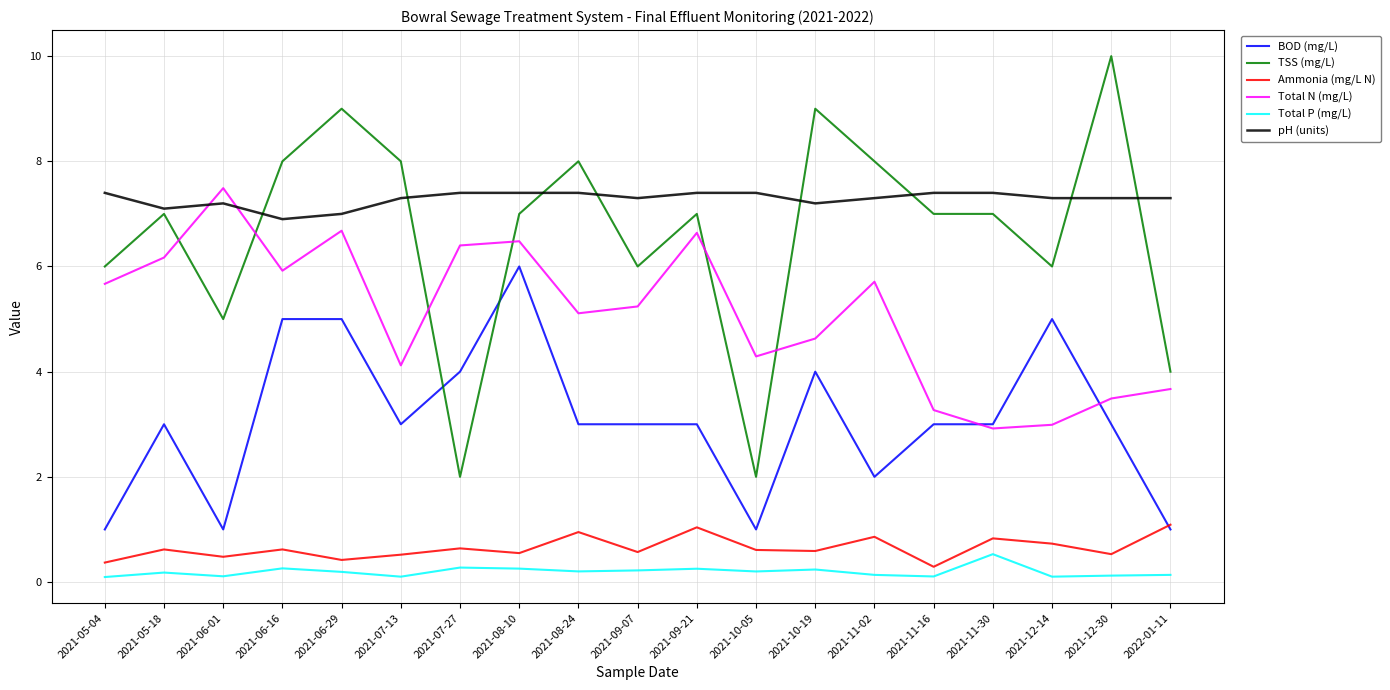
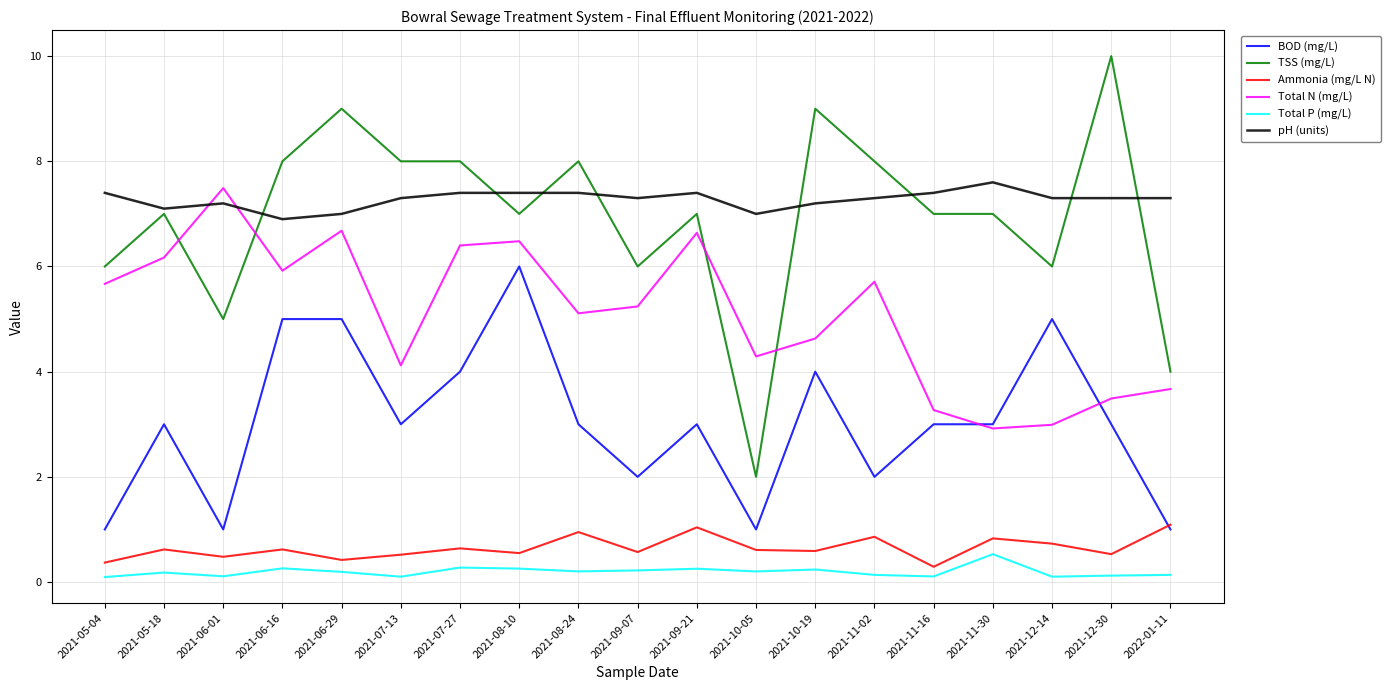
TSS (mg/L), 2021-07-27: 2 -> 8
BOD (mg/L), 2021-09-07: 3 -> 2
pH (units), 2021-10-05: 7.4 -> 7.0
pH (units), 2021-11-30: 7.4 -> 7.6
